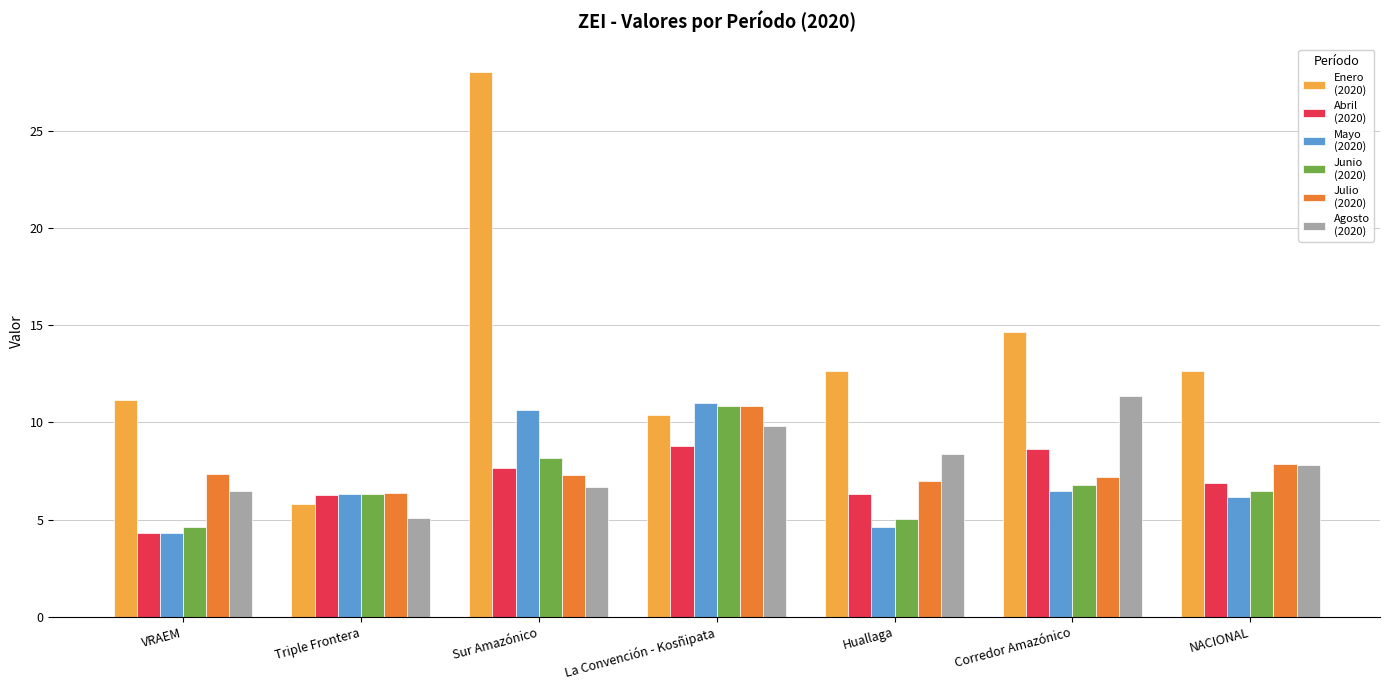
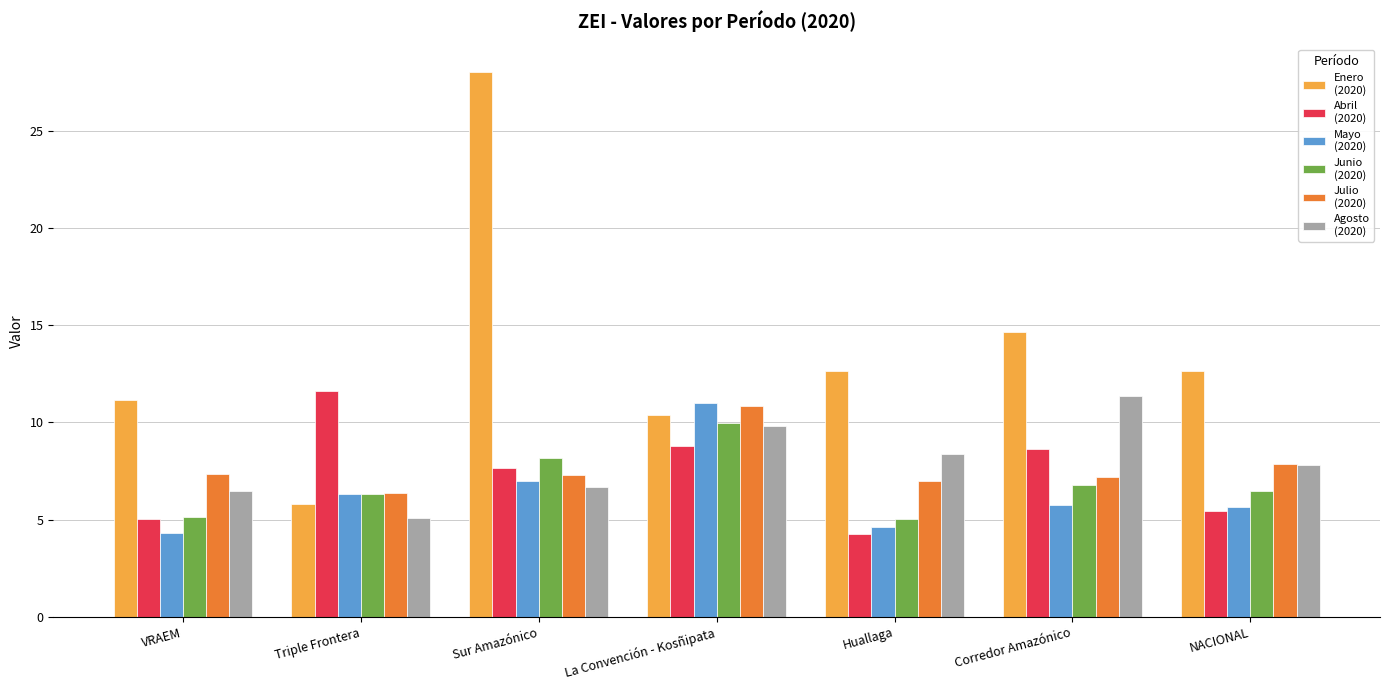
Abril (2020), VRAEM: 4.3 -> 5.0
Junio (2020), VRAEM: 4.6 -> 5.1
Abril (2020), Triple Frontera: 6.3 -> 11.6
Mayo (2020), Sur Amazónico: 10.7 -> 7.0
Junio (2020), La Convención - Kosñipata: 10.8 -> 10.0
Abril (2020), Huallaga: 6.3 -> 4.2
Mayo (2020), Corredor Amazónico: 6.5 -> 5.7
Abril (2020), NACIONAL: 6.9 -> 5.4
Mayo (2020), NACIONAL: 6.2 -> 5.6
